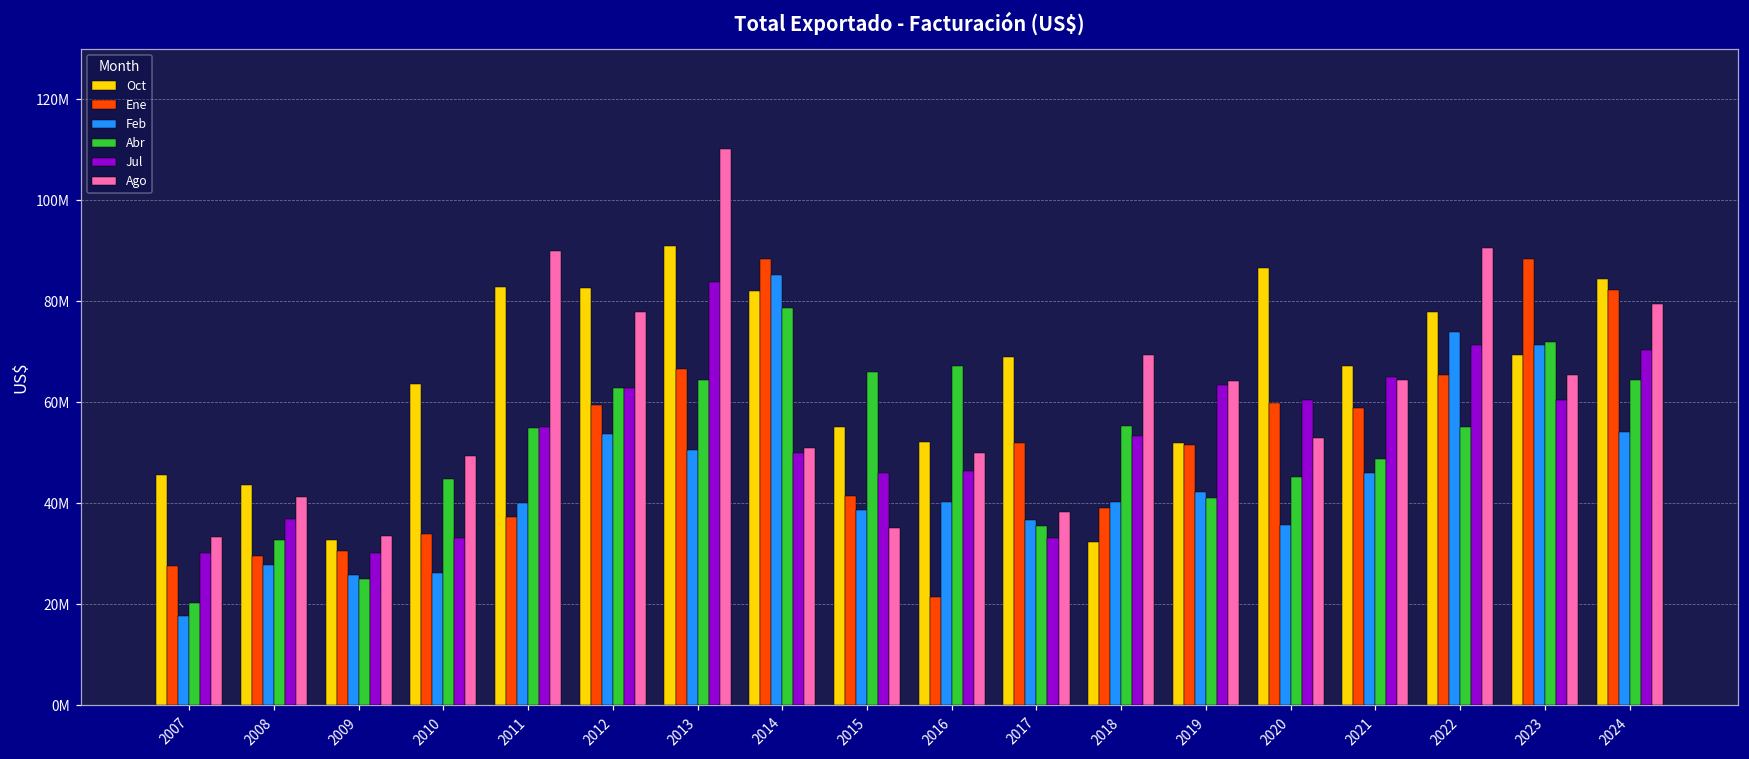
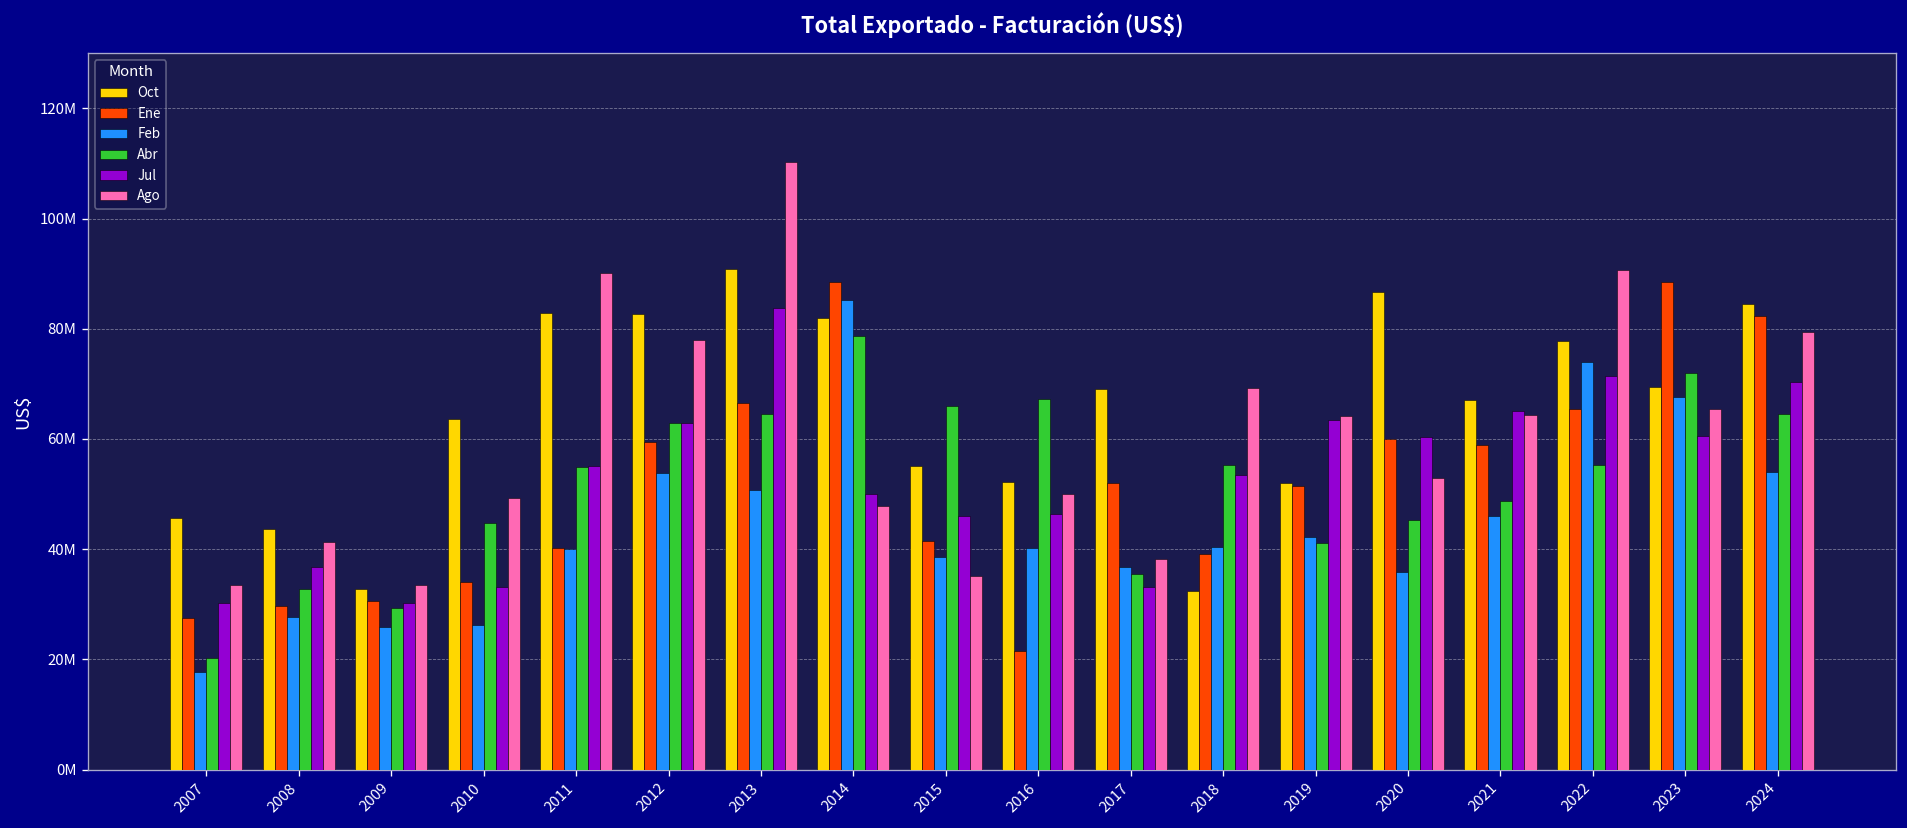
Abr, 2009: 25000000 -> 29000000
Ene, 2011: 37000000 -> 40000000
Ago, 2014: 51000000 -> 48000000
Feb, 2023: 71000000 -> 68000000
